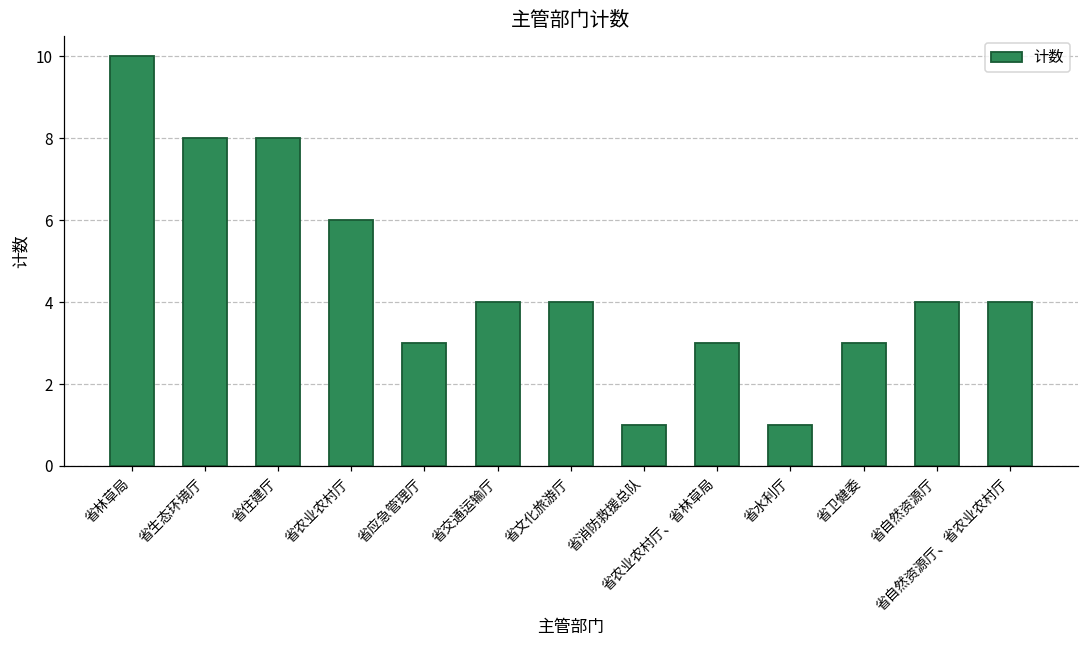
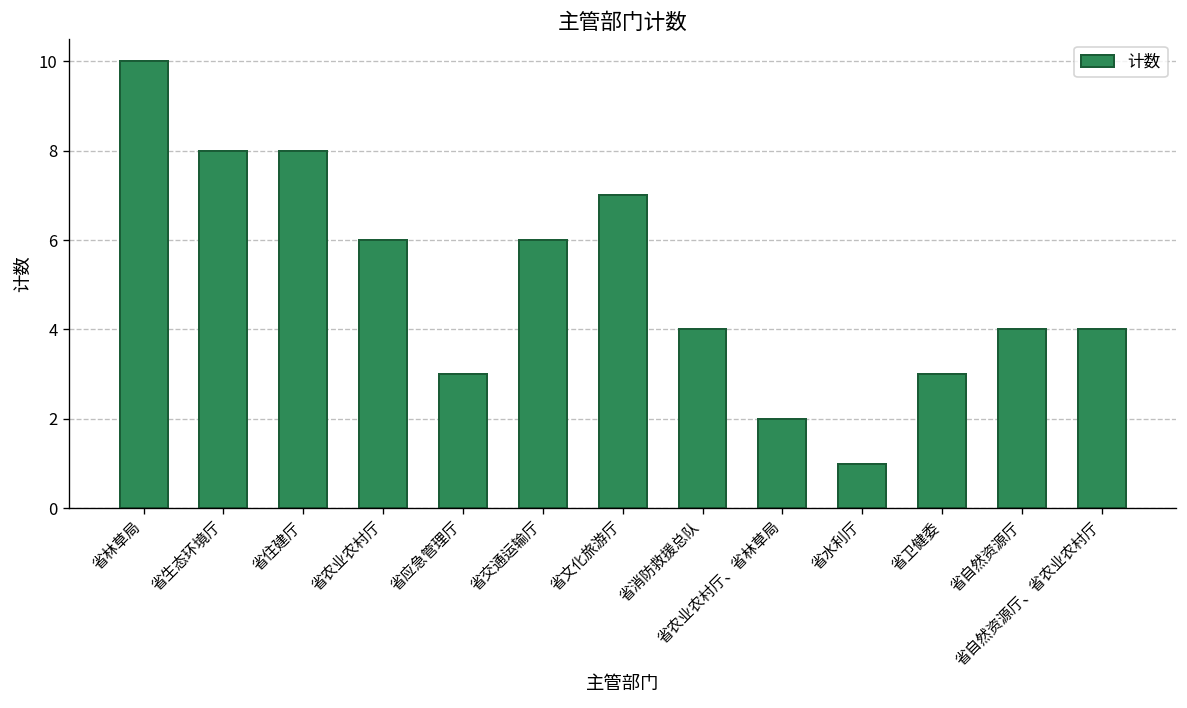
省交通运输厅: 4 -> 6
省文化旅游厅: 4 -> 7
省消防救援总队: 1 -> 4
省农业农村厅、省林草局: 3 -> 2
